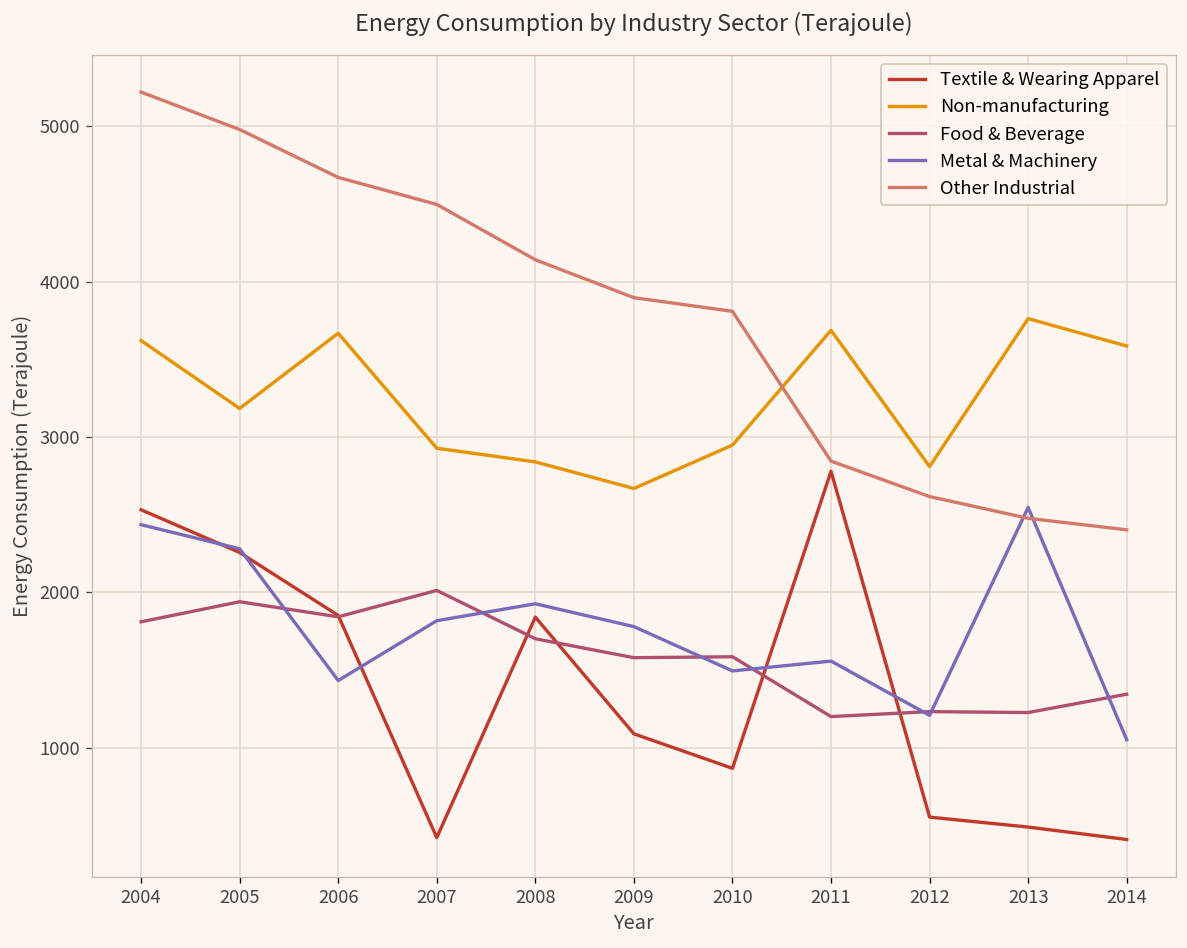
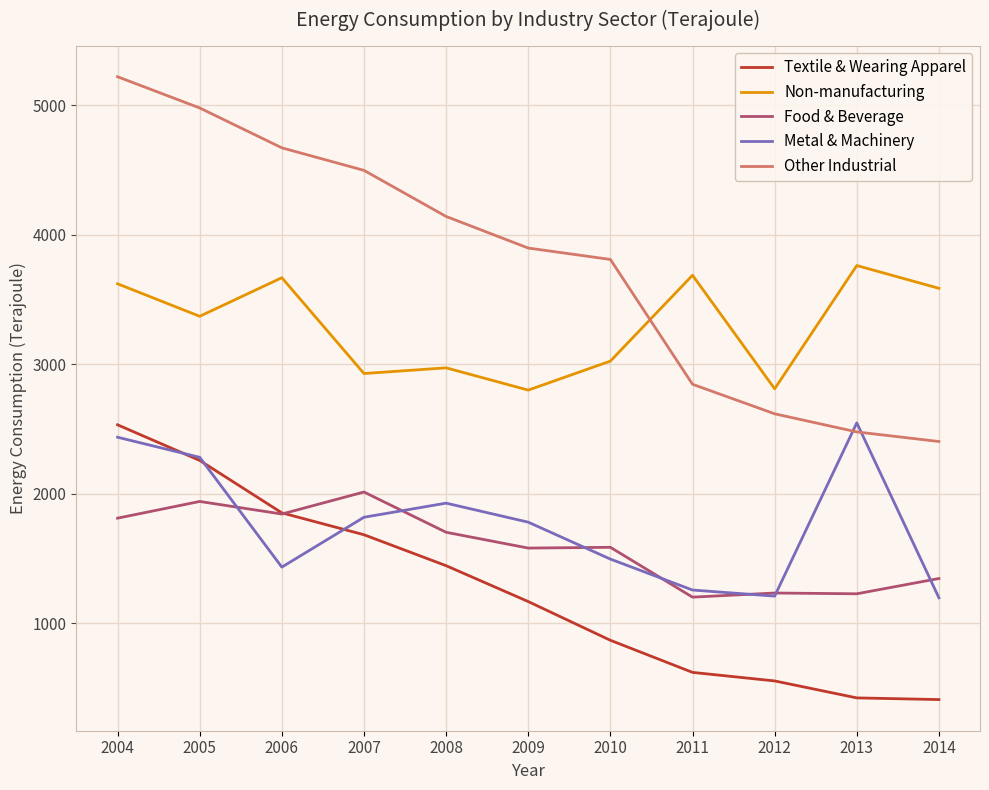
Non-manufacturing, 2005: 3180 -> 3370
Textile & Wearing Apparel, 2007: 420 -> 1680
Textile & Wearing Apparel, 2008: 1840 -> 1440
Non-manufacturing, 2008: 2840 -> 2970
Textile & Wearing Apparel, 2009: 1090 -> 1170
Non-manufacturing, 2009: 2670 -> 2800
Non-manufacturing, 2010: 2950 -> 3020
Textile & Wearing Apparel, 2011: 2780 -> 620
Metal & Machinery, 2011: 1560 -> 1260
Textile & Wearing Apparel, 2013: 490 -> 420
Metal & Machinery, 2014: 1050 -> 1200
